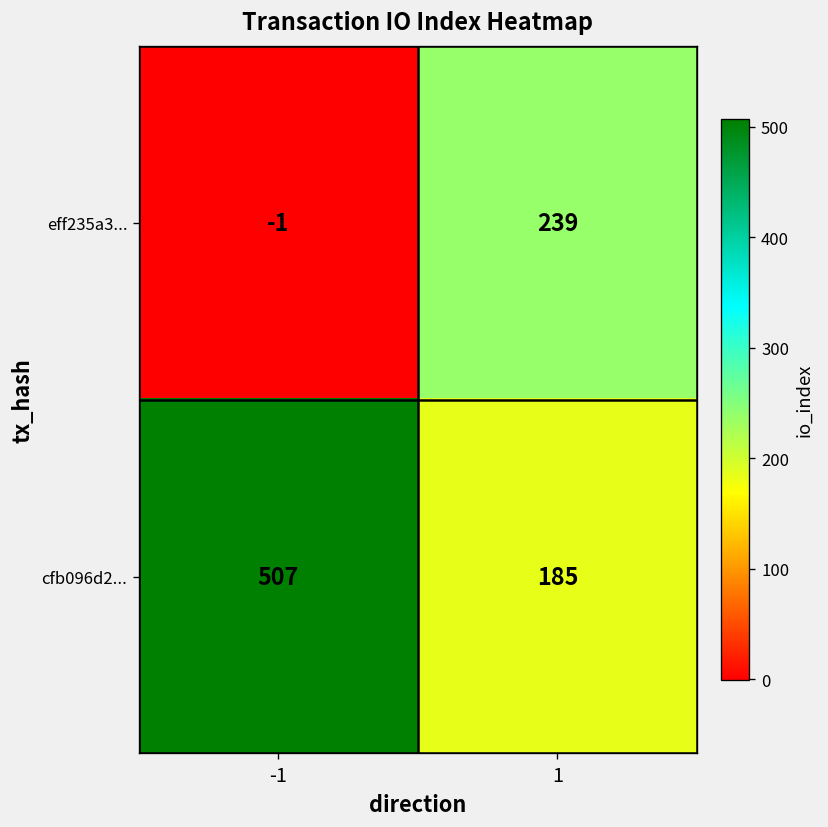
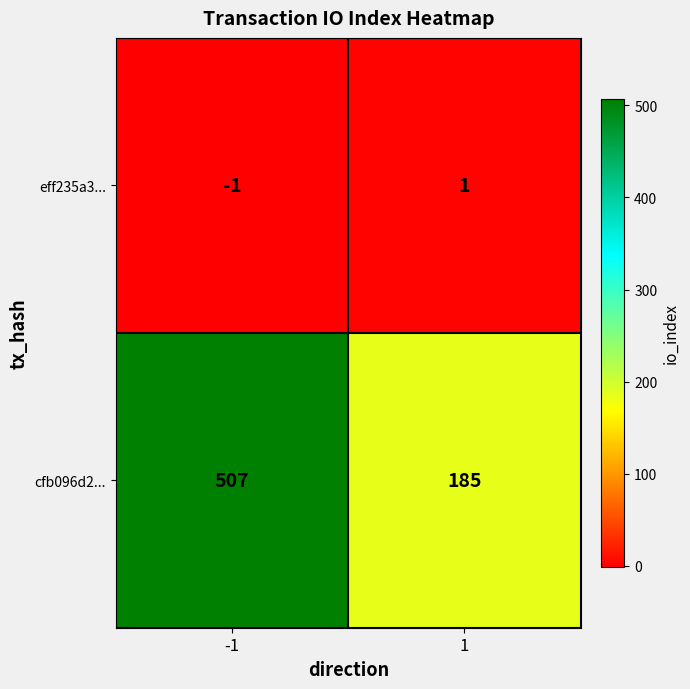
eff235a3..., 1: 239 -> 1
